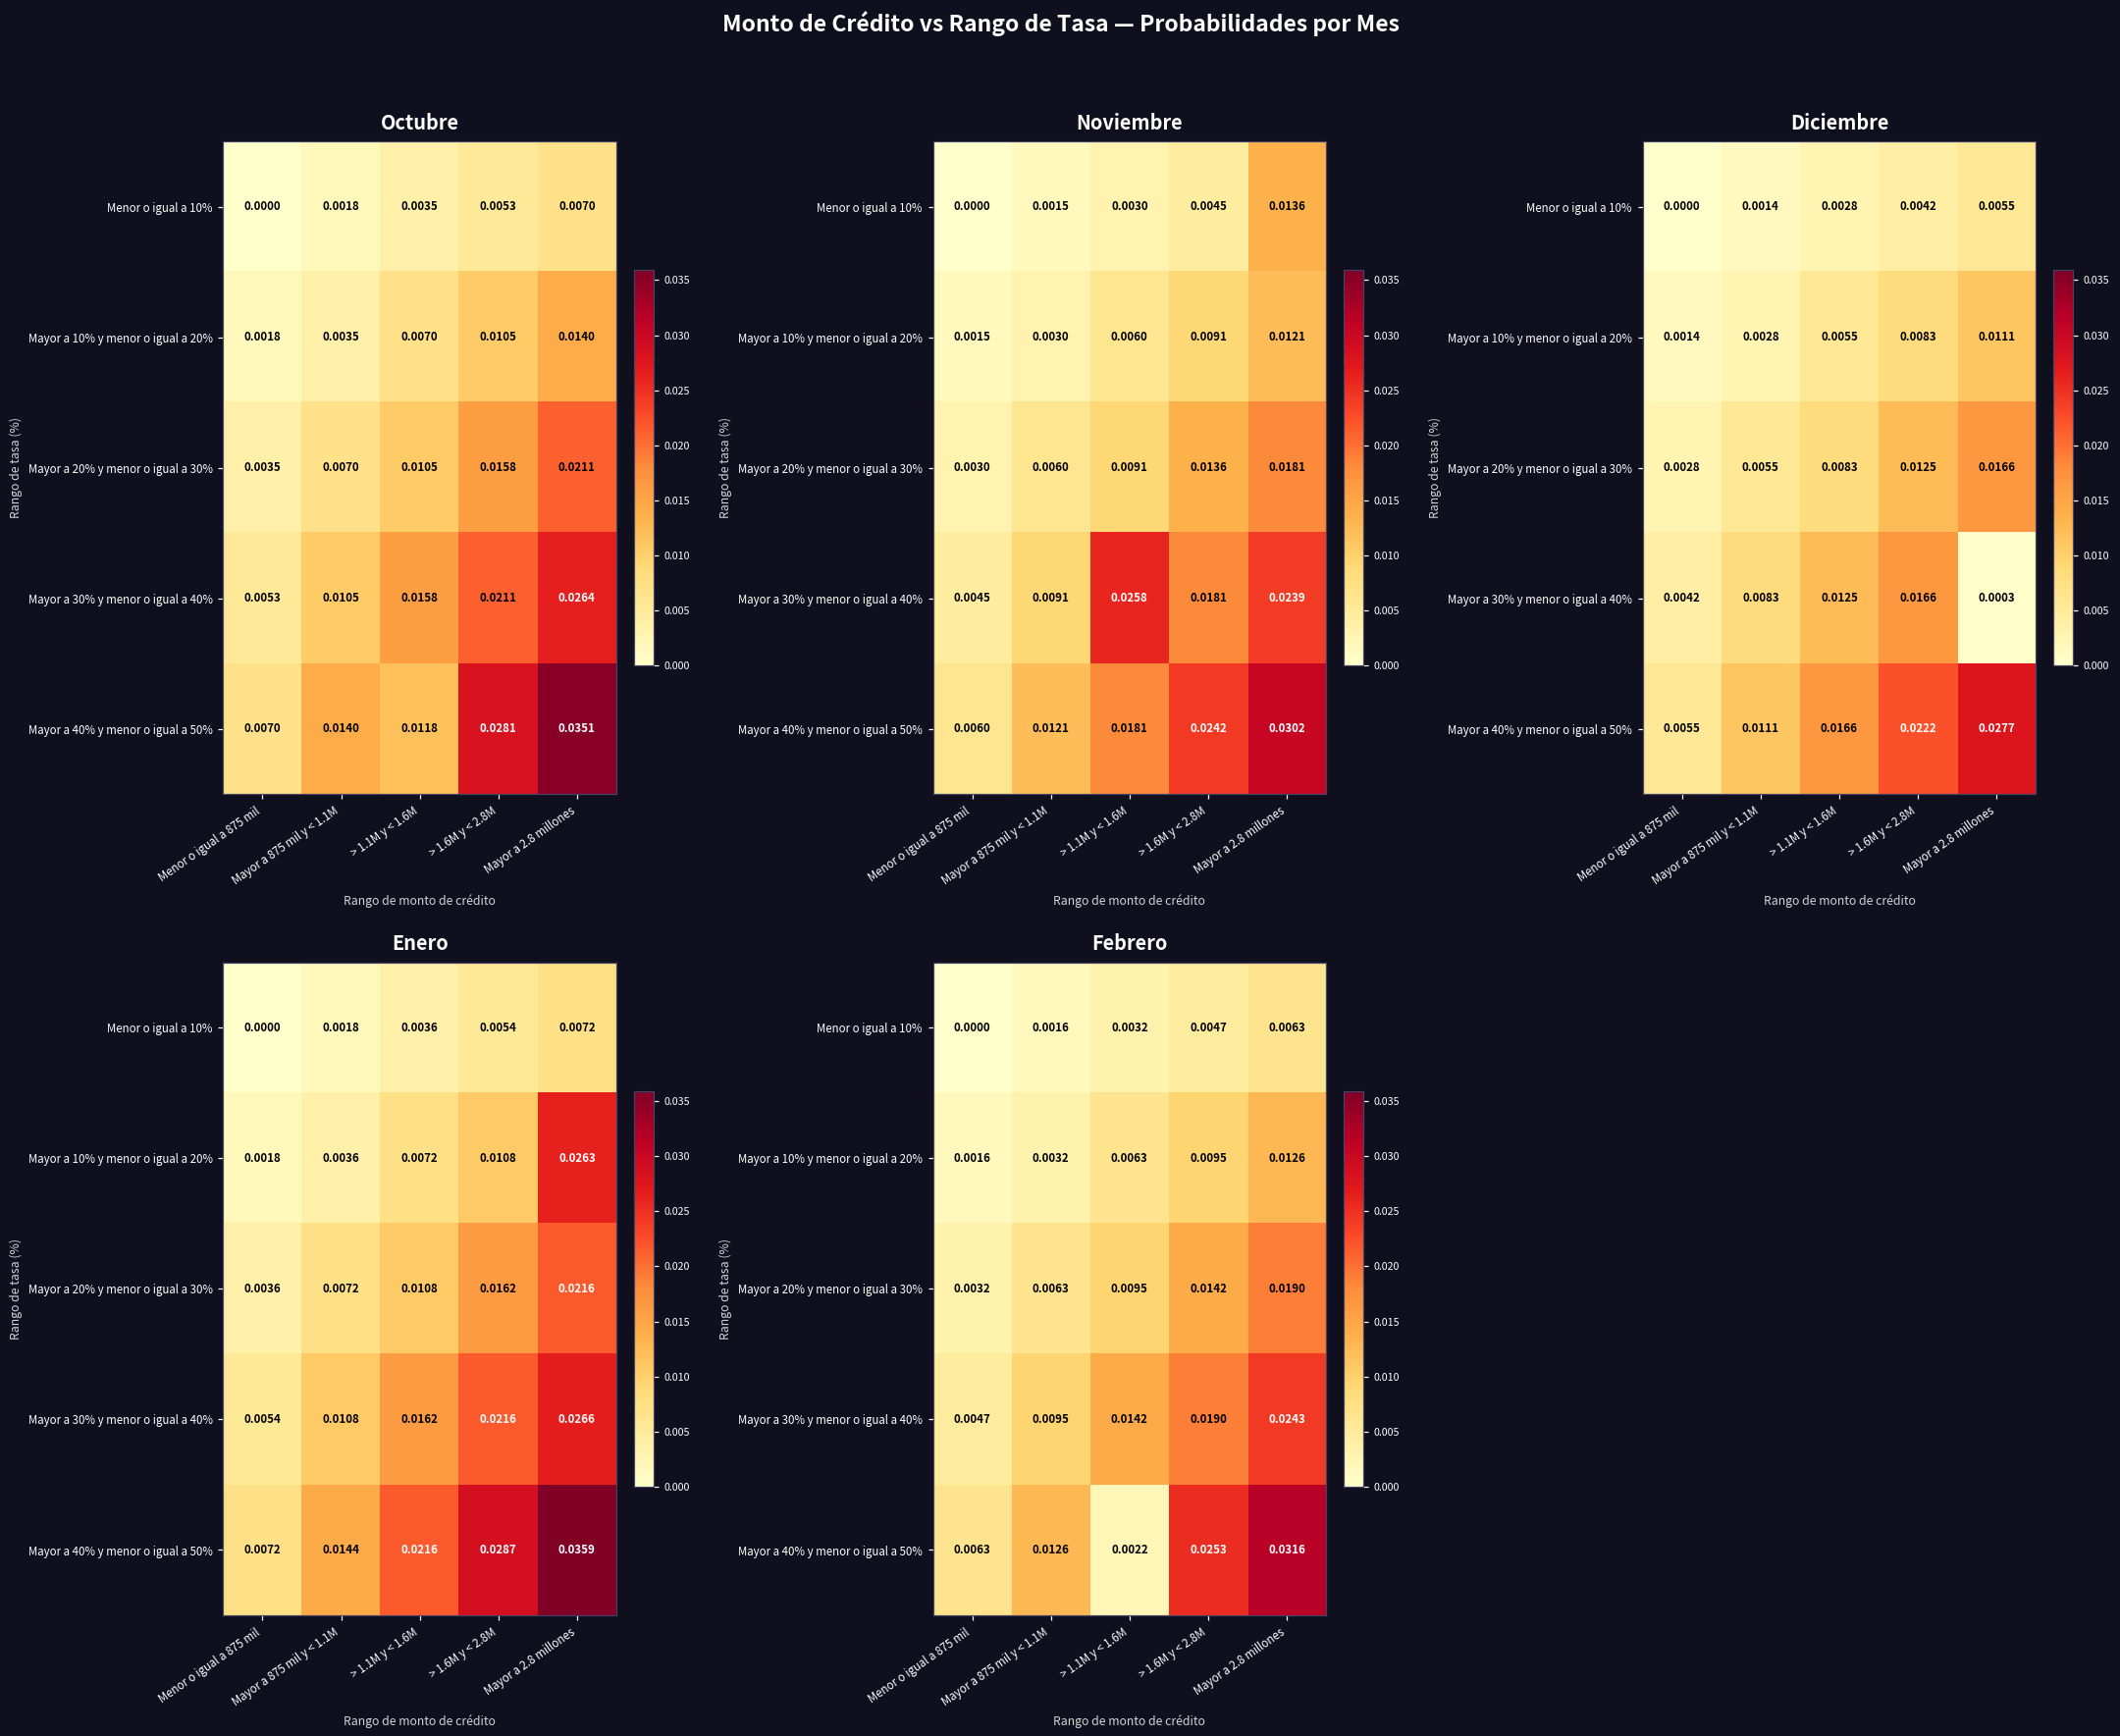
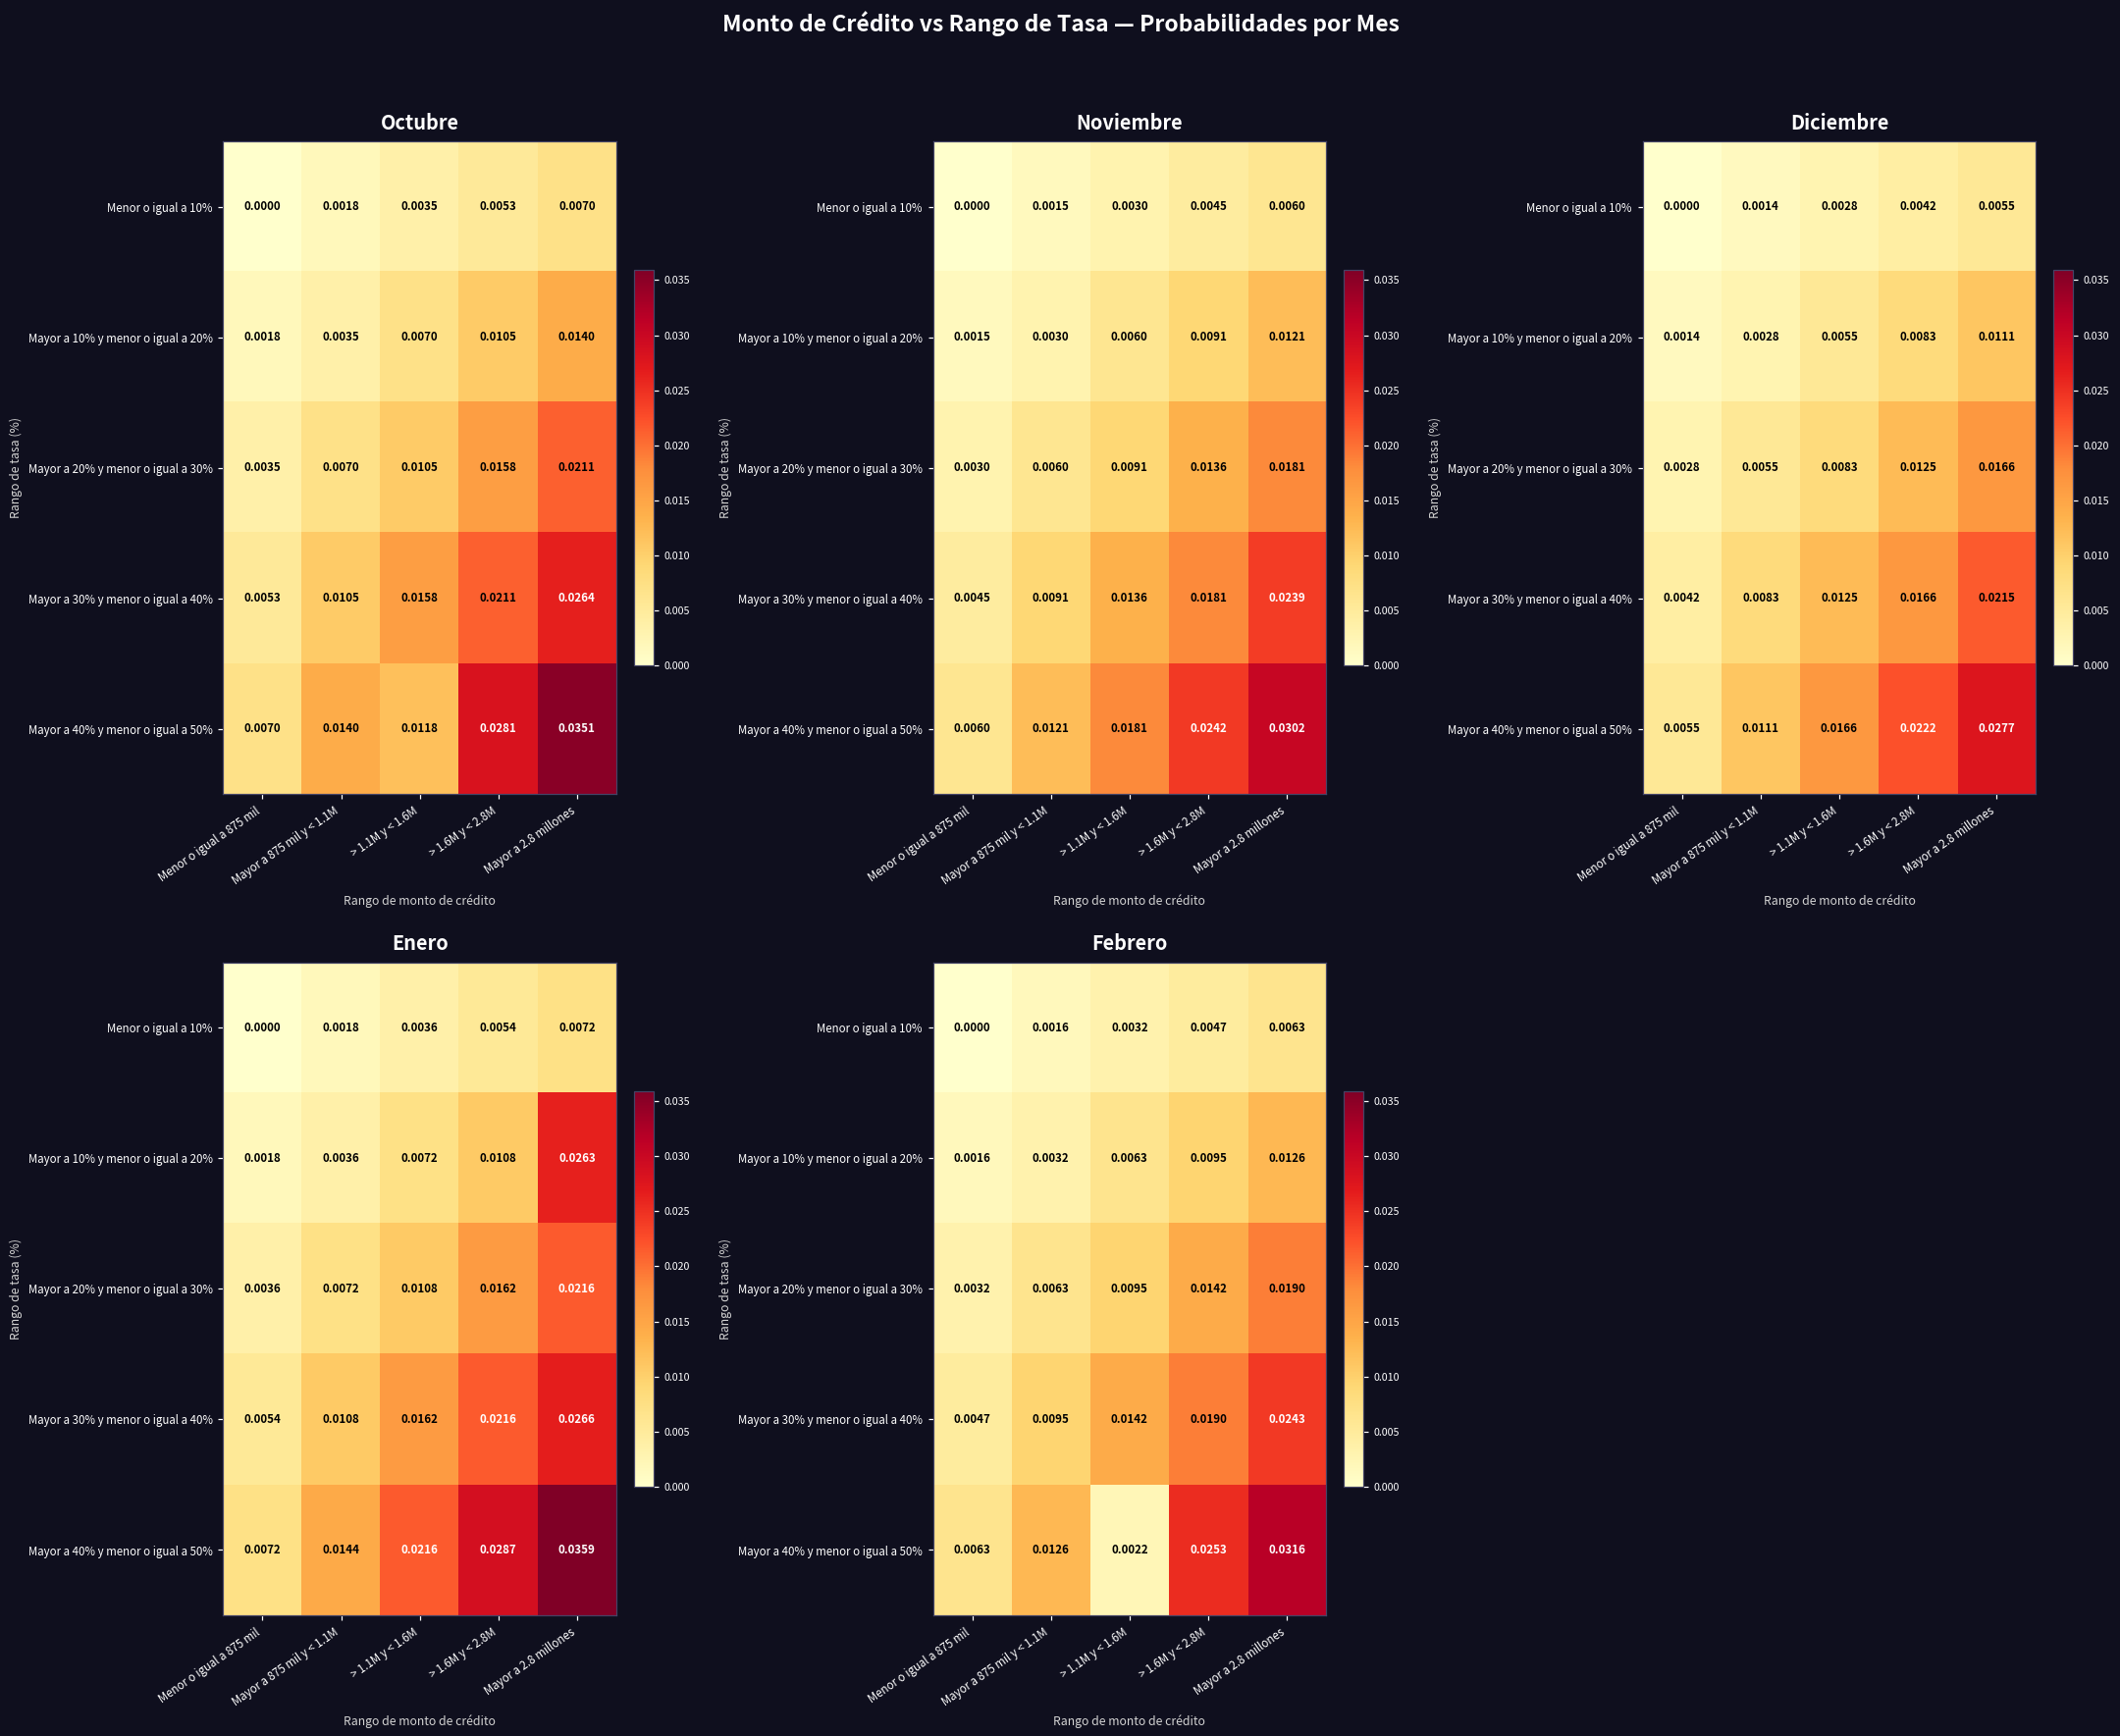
Noviembre, Menor o igual a 10%, Mayor a 2.8 millones: 0.0136 -> 0.0060
Noviembre, Mayor a 30% y menor o igual a 40%, > 1.1M y < 1.6M: 0.0258 -> 0.0136
Diciembre, Mayor a 30% y menor o igual a 40%, Mayor a 2.8 millones: 0.0003 -> 0.0215
